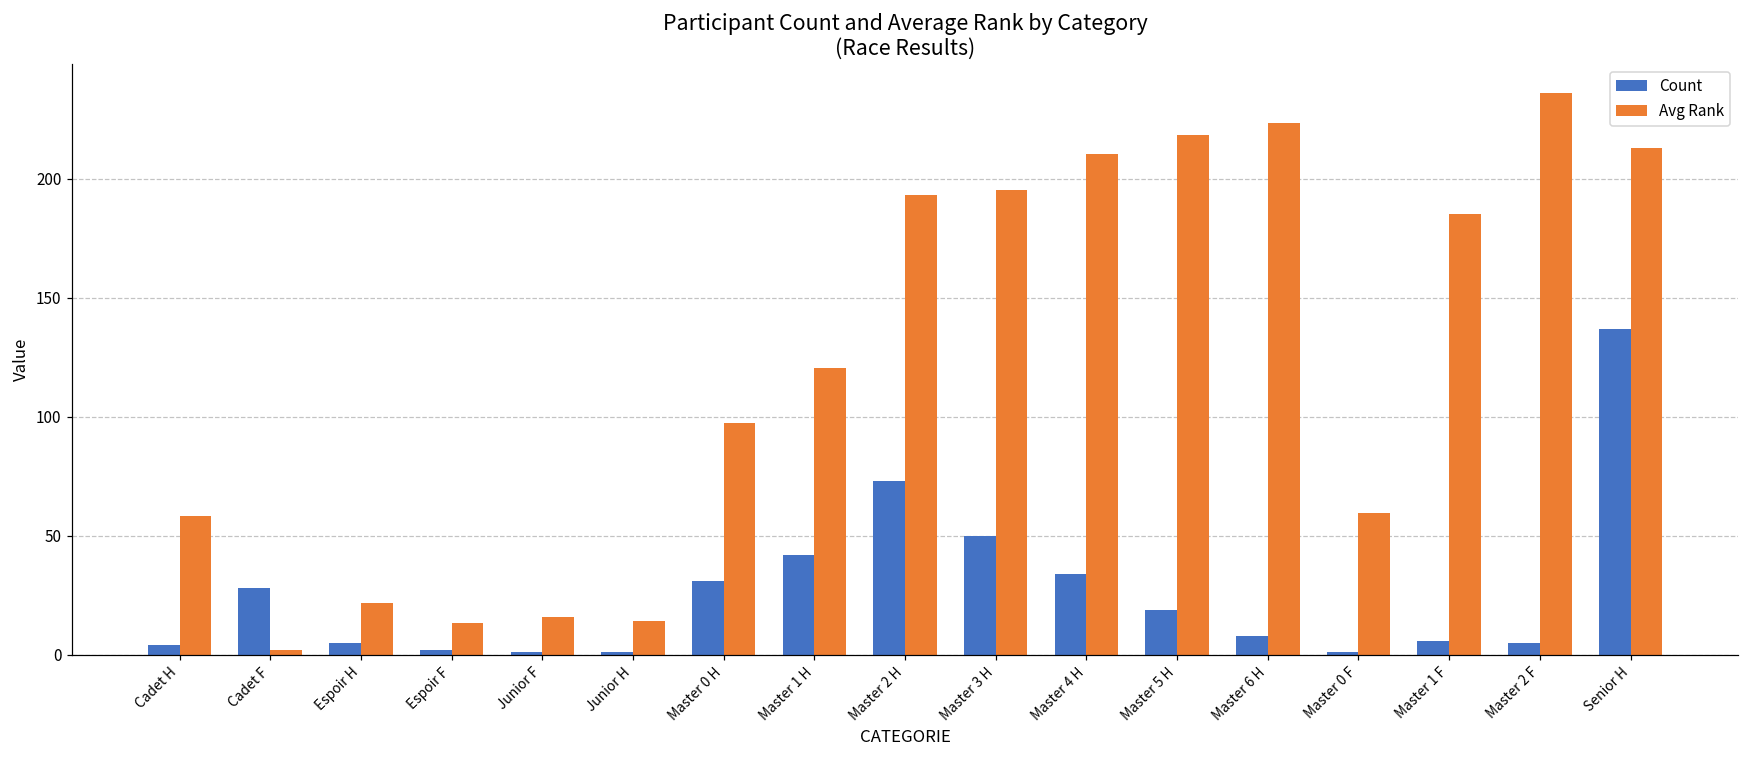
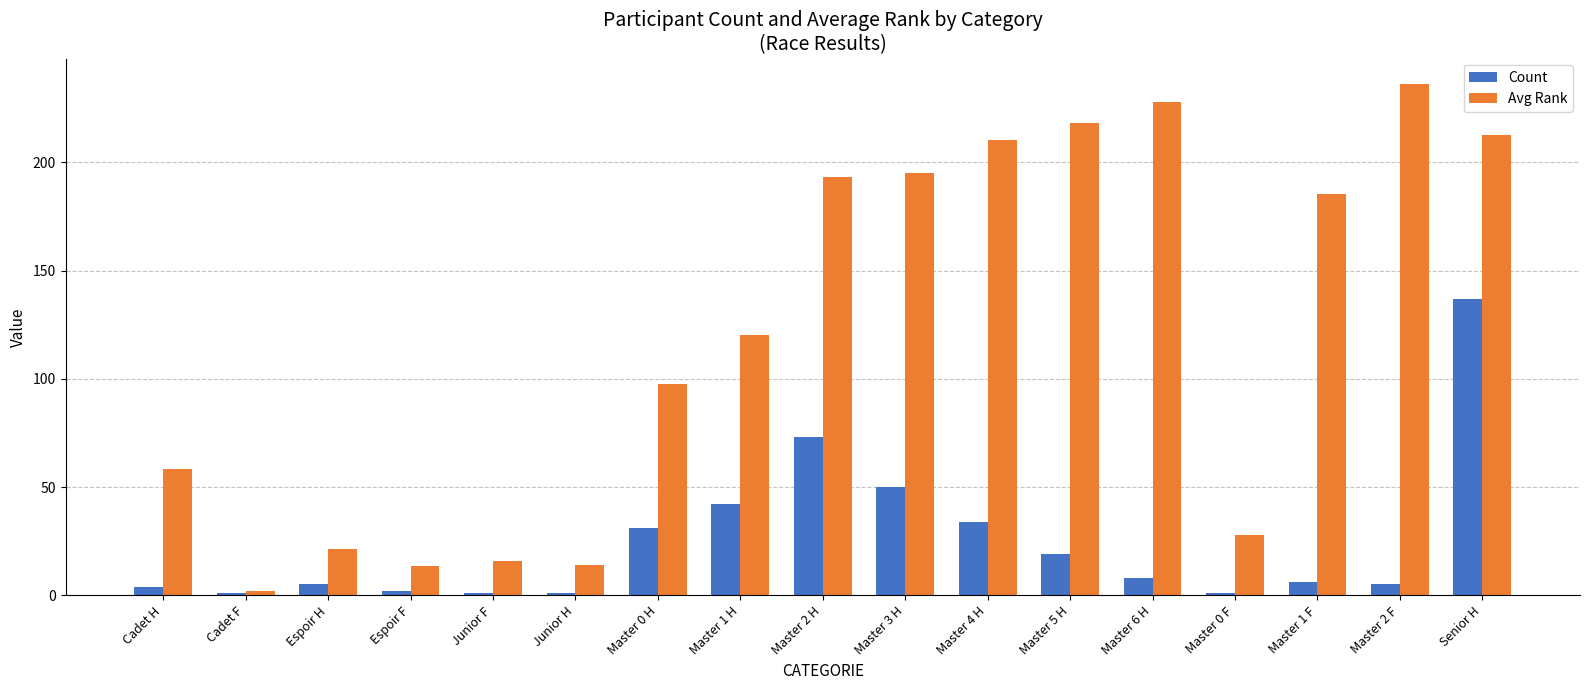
Count, Cadet F: 28 -> 1
Avg Rank, Master 6 H: 224 -> 228
Avg Rank, Master 0 F: 59 -> 28
